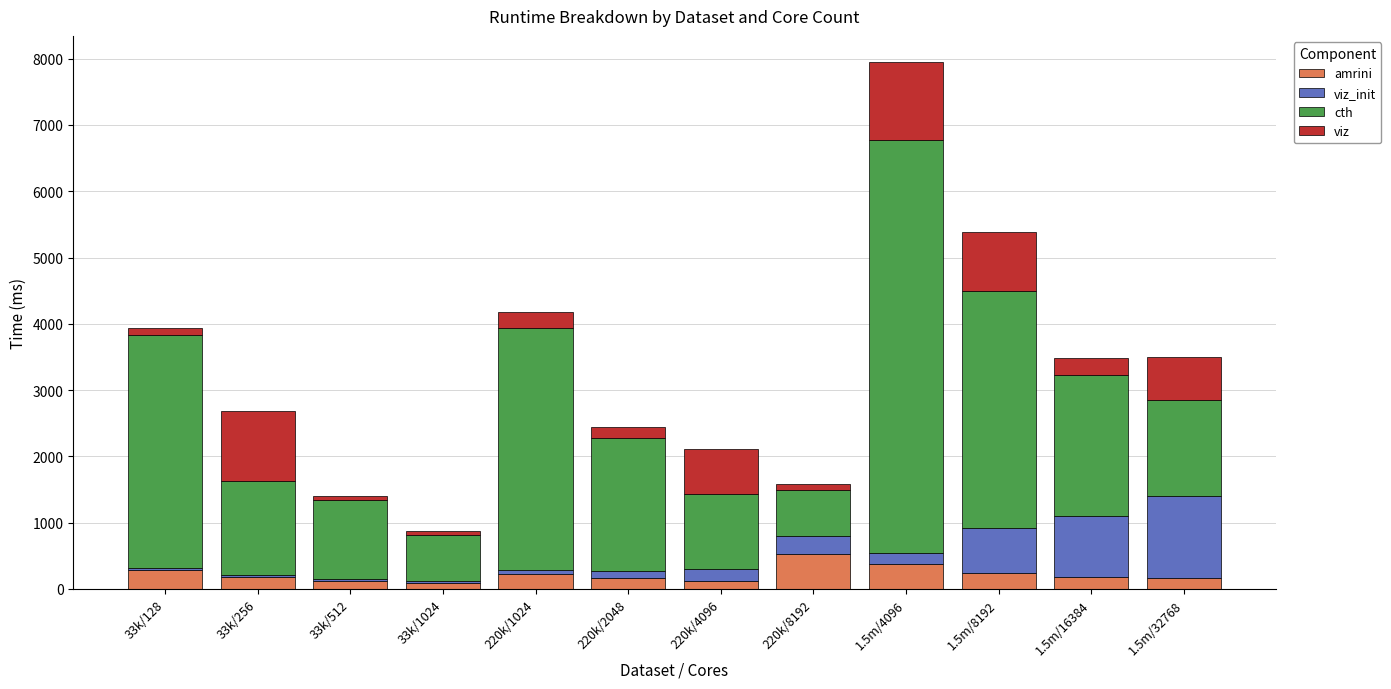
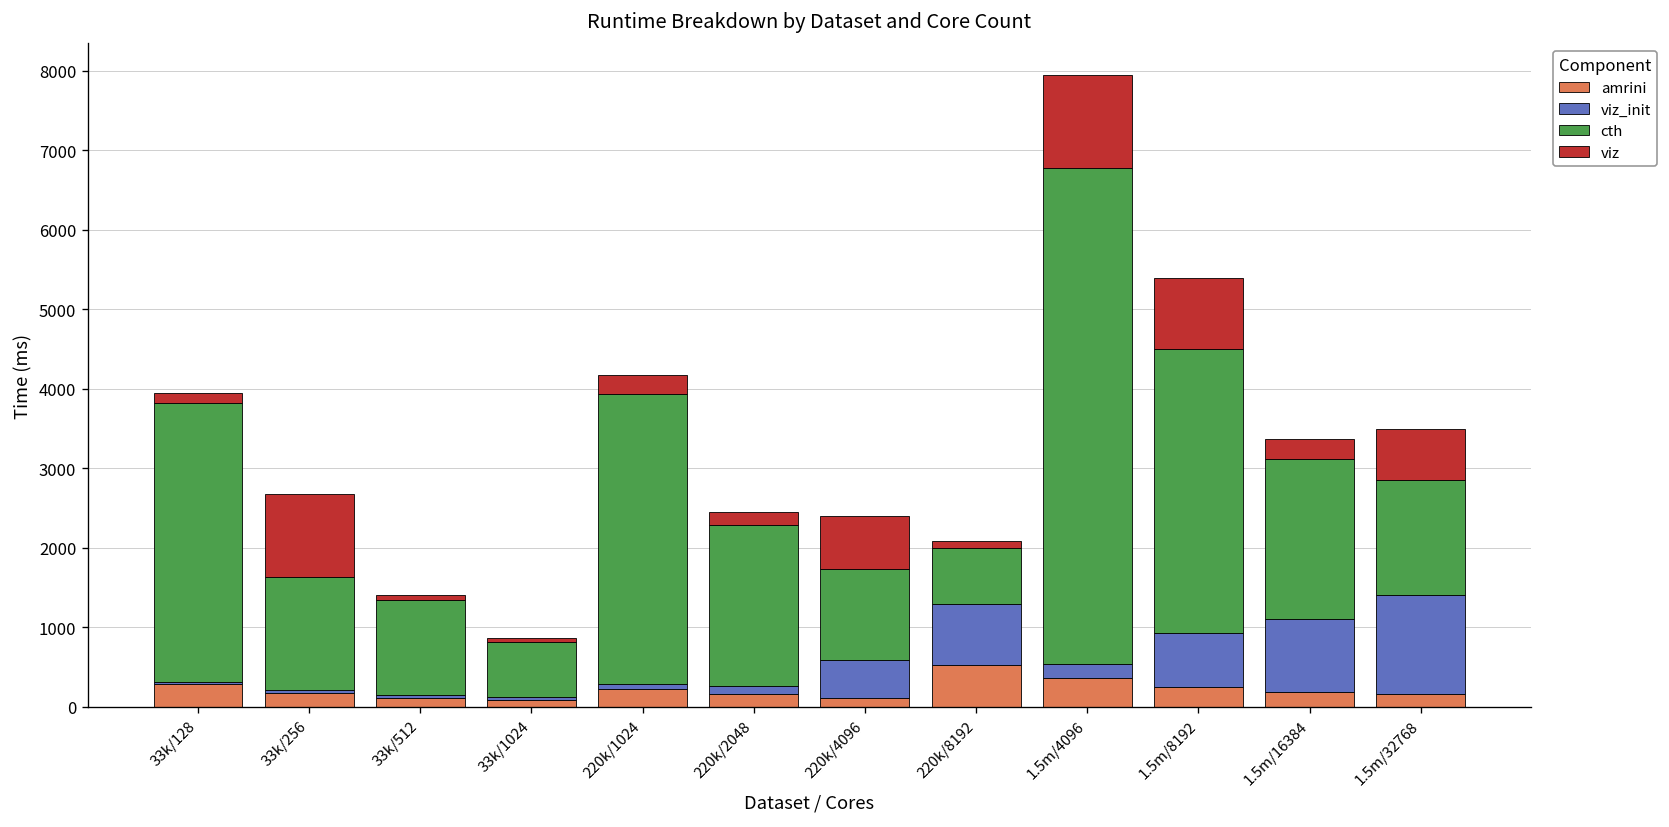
viz_init, 220k/4096: 200 -> 500
viz_init, 220k/8192: 300 -> 800
cth, 1.5m/16384: 2100 -> 2000
